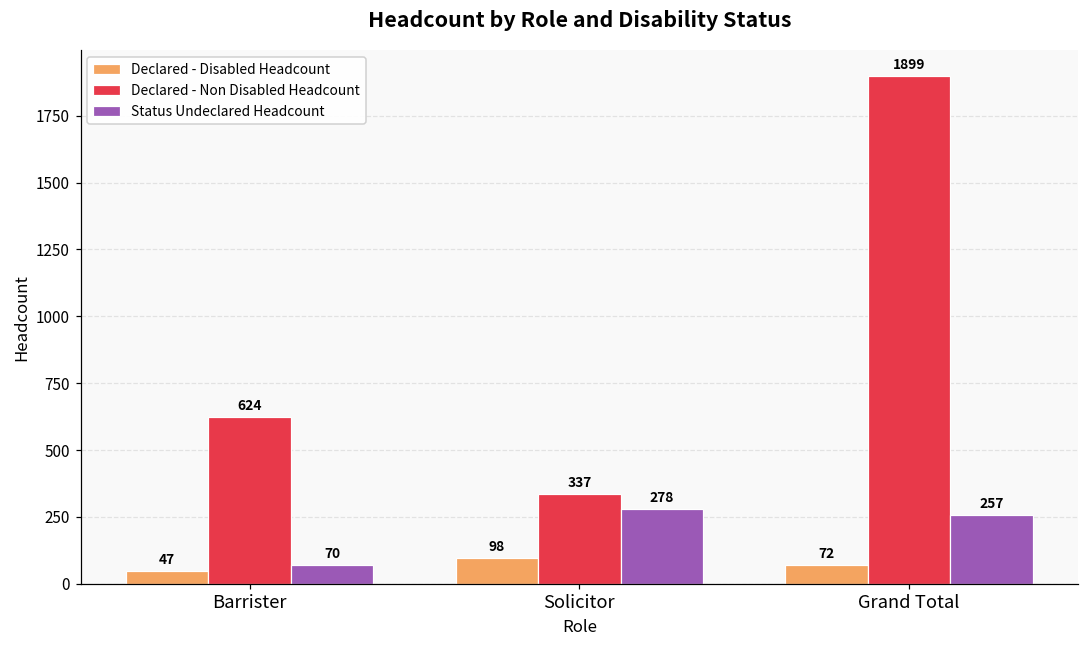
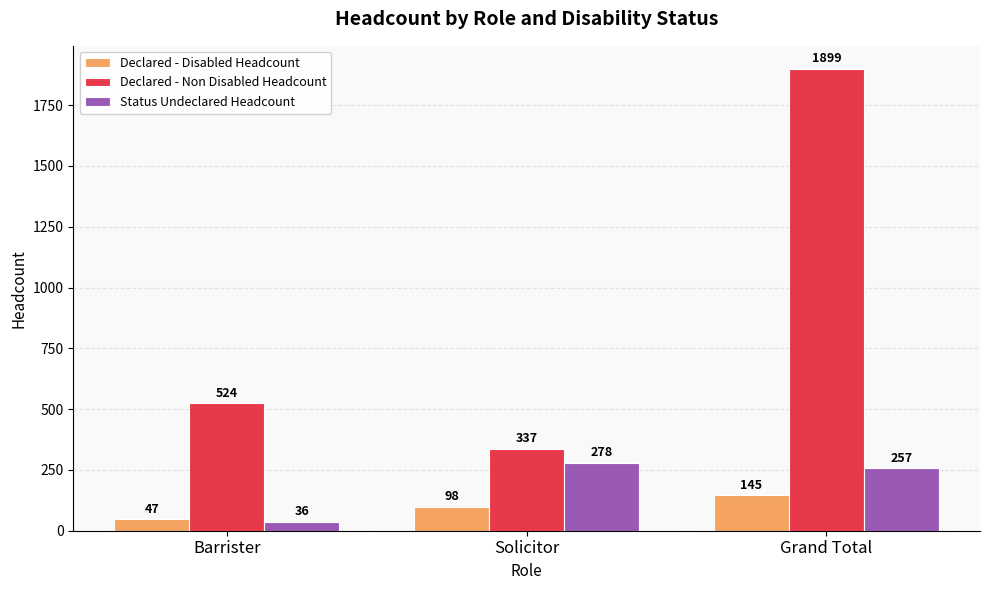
Declared - Non Disabled Headcount, Barrister: 624 -> 524
Status Undeclared Headcount, Barrister: 70 -> 36
Declared - Disabled Headcount, Grand Total: 72 -> 145
